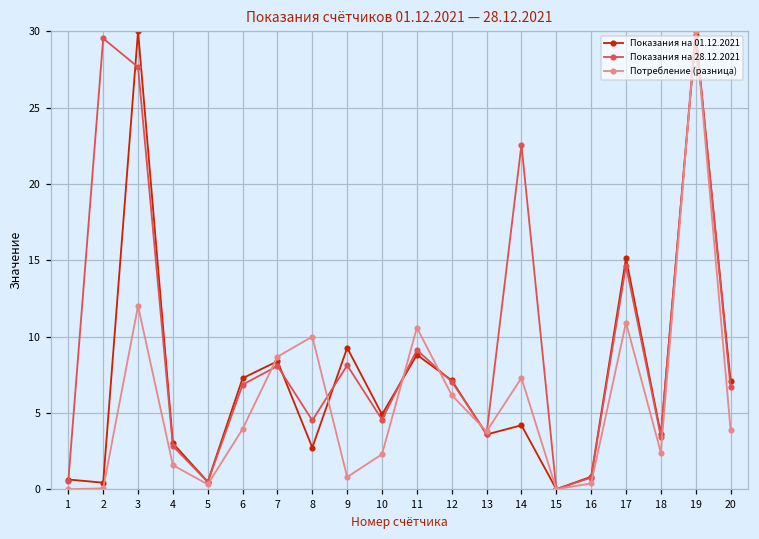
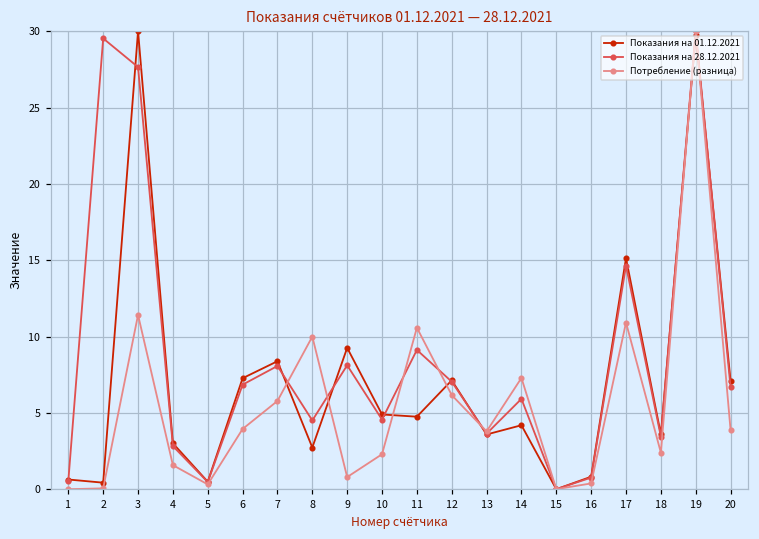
Потребление (разница), 3: 12.0 -> 11.4
Потребление (разница), 7: 8.7 -> 5.8
Показания на 01.12.2021, 11: 8.8 -> 4.7
Показания на 28.12.2021, 14: 22.6 -> 5.9
